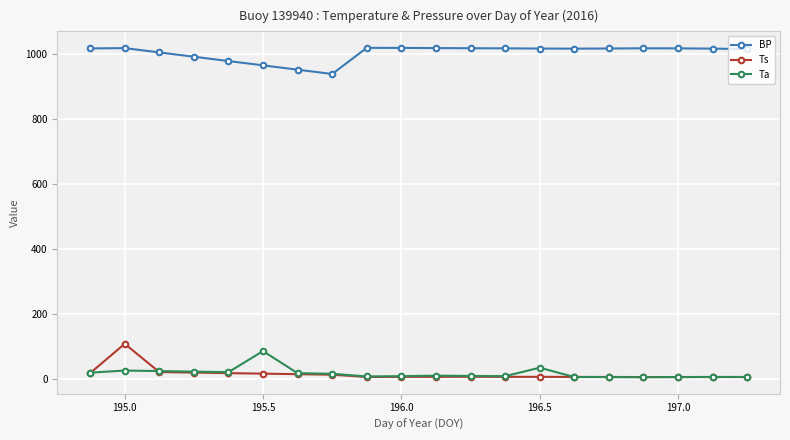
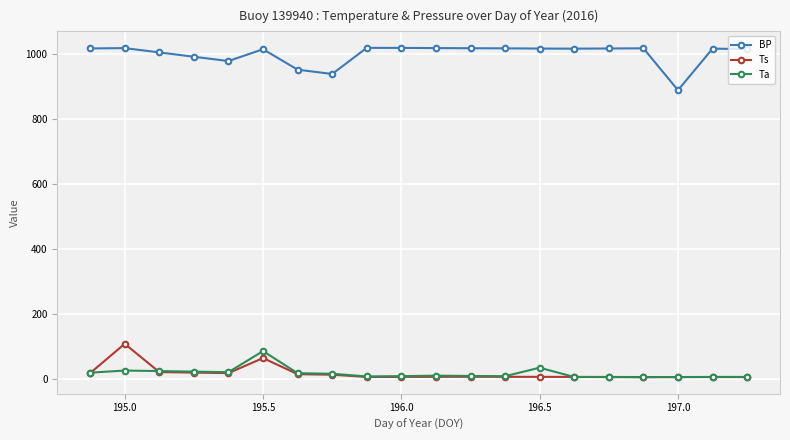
BP, 195.5: 960 -> 1010
Ts, 195.5: 20 -> 60
BP, 197.0: 1020 -> 890
